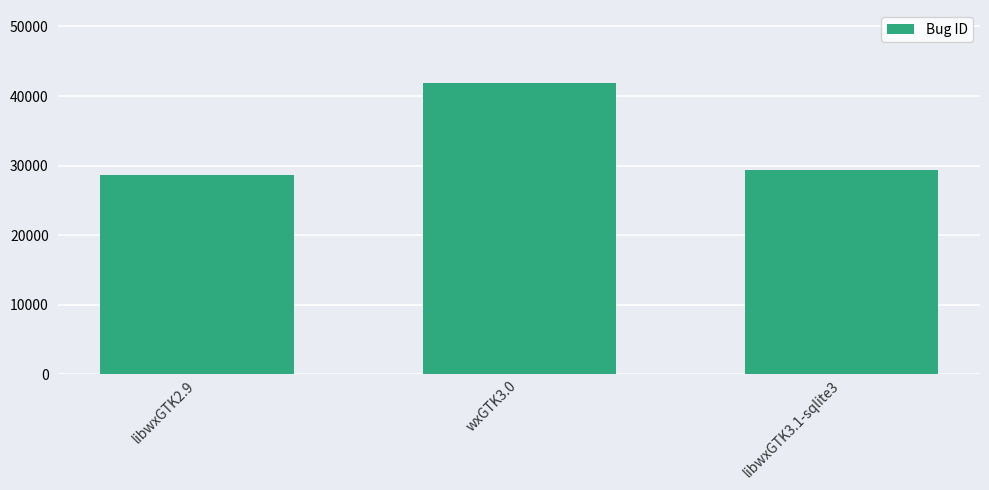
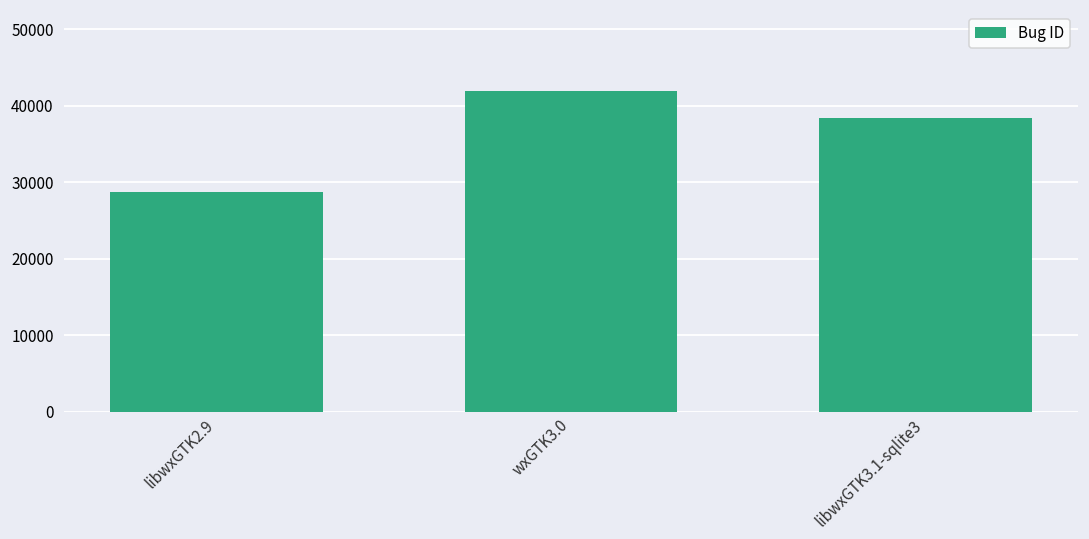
libwxGTK3.1-sqlite3: 29000 -> 38000
